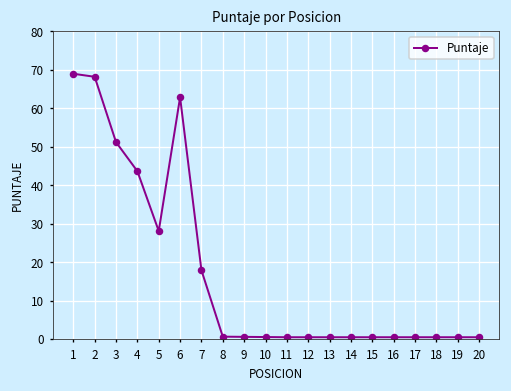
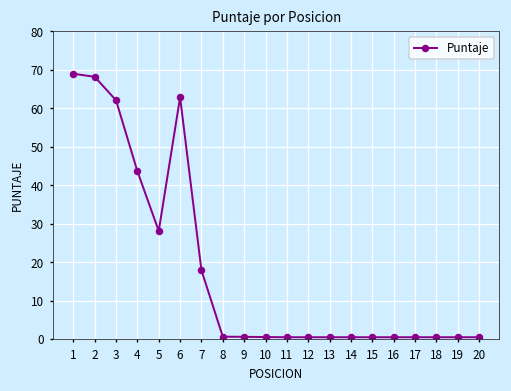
3: 51 -> 62
